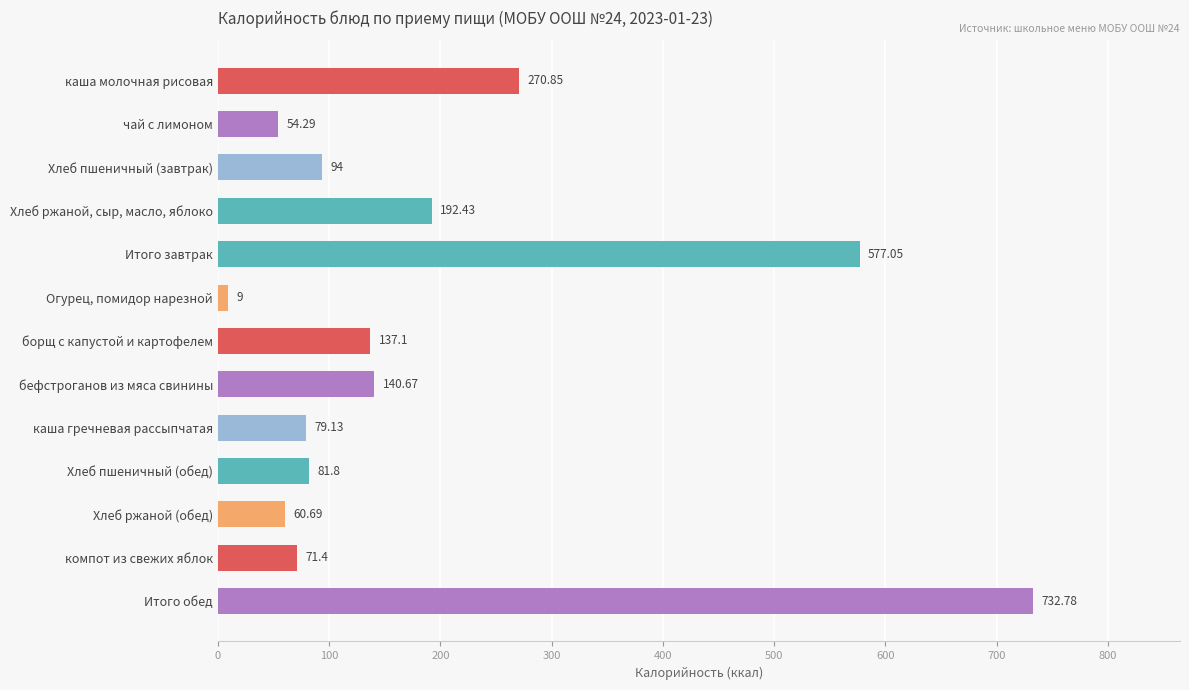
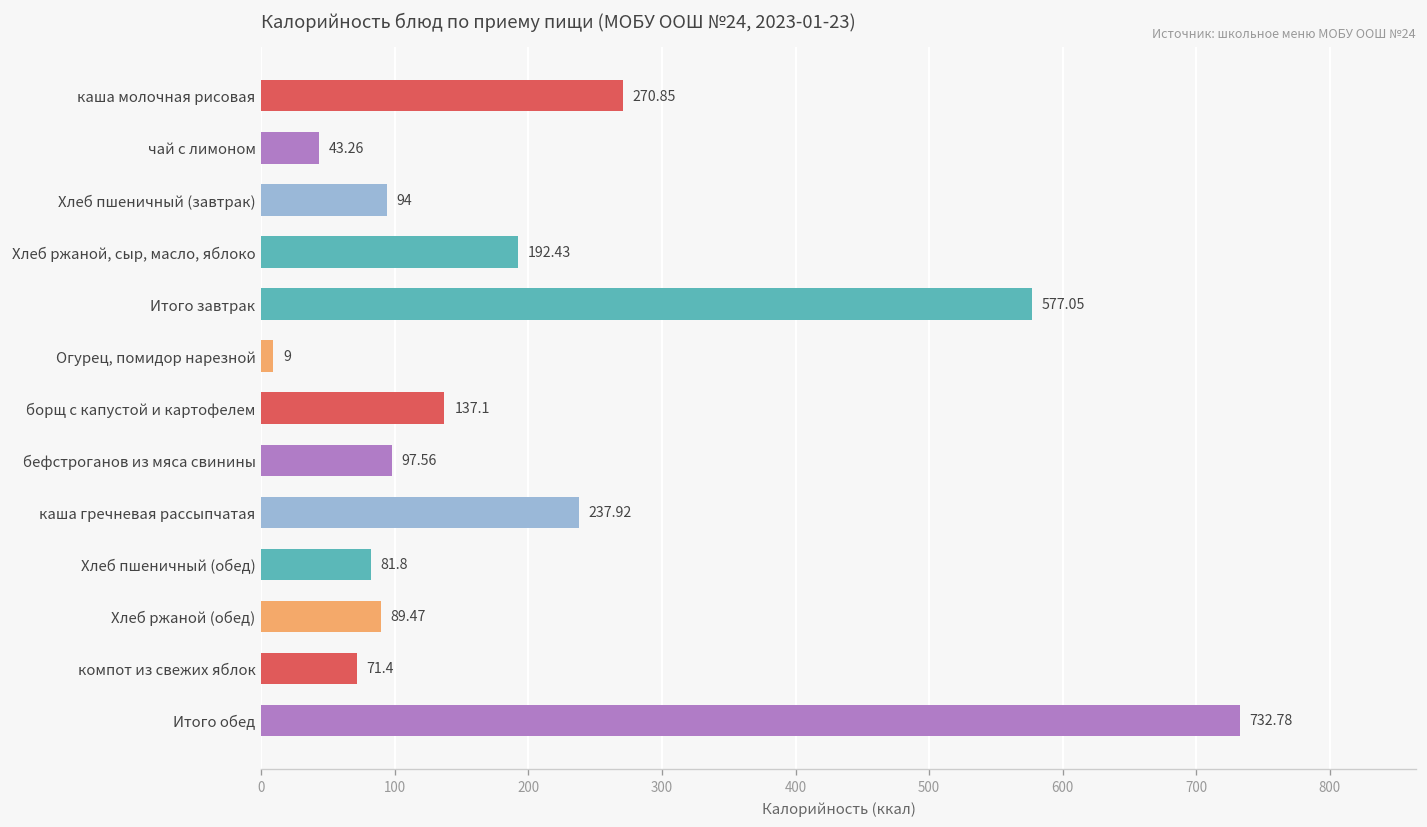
чай с лимоном: 54.29 -> 43.26
бефстроганов из мяса свинины: 140.67 -> 97.56
каша гречневая рассыпчатая: 79.13 -> 237.92
Хлеб ржаной (обед): 60.69 -> 89.47
